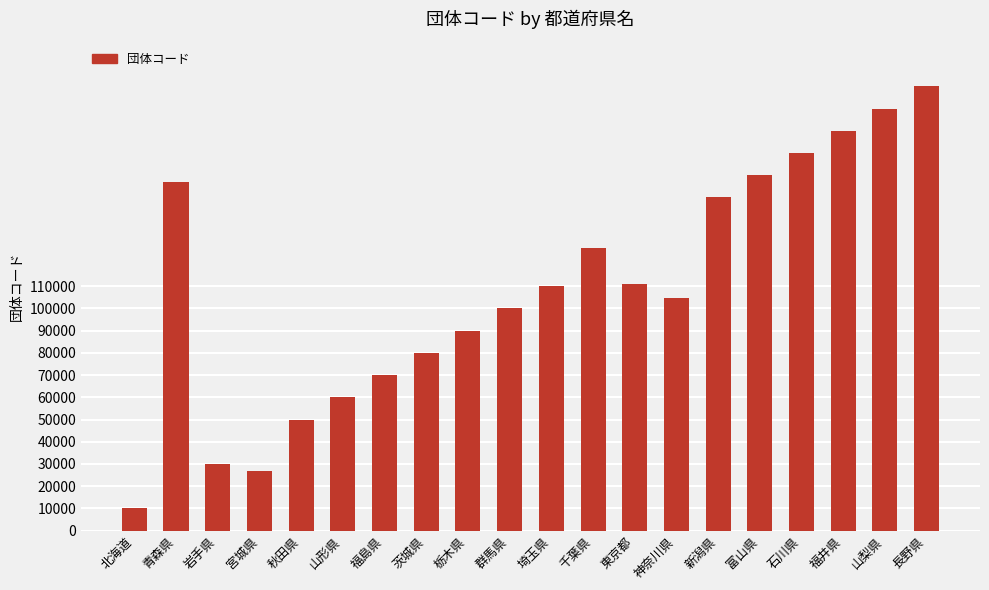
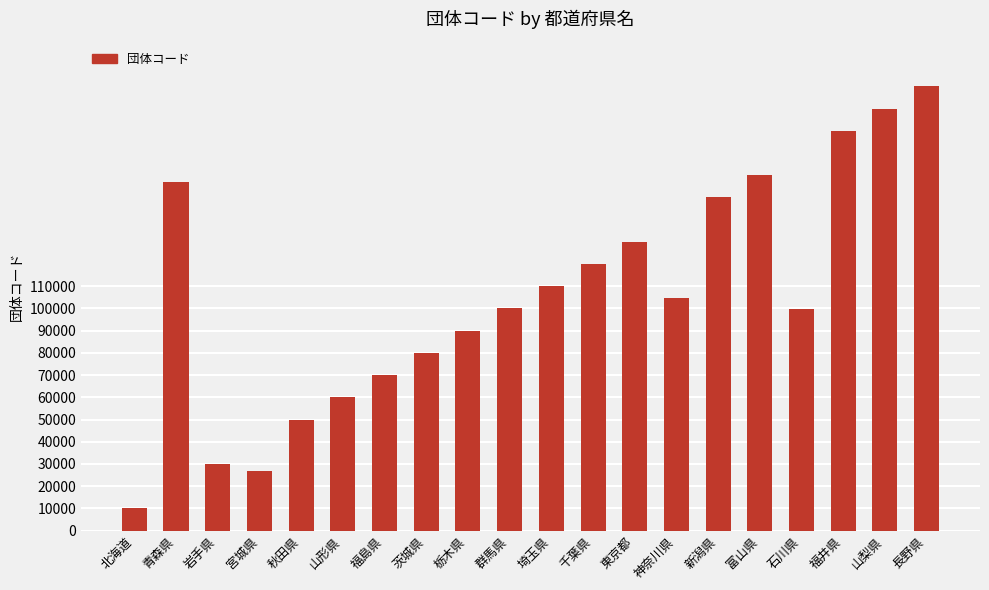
千葉県: 127000 -> 120000
東京都: 111000 -> 130000
石川県: 170000 -> 100000
